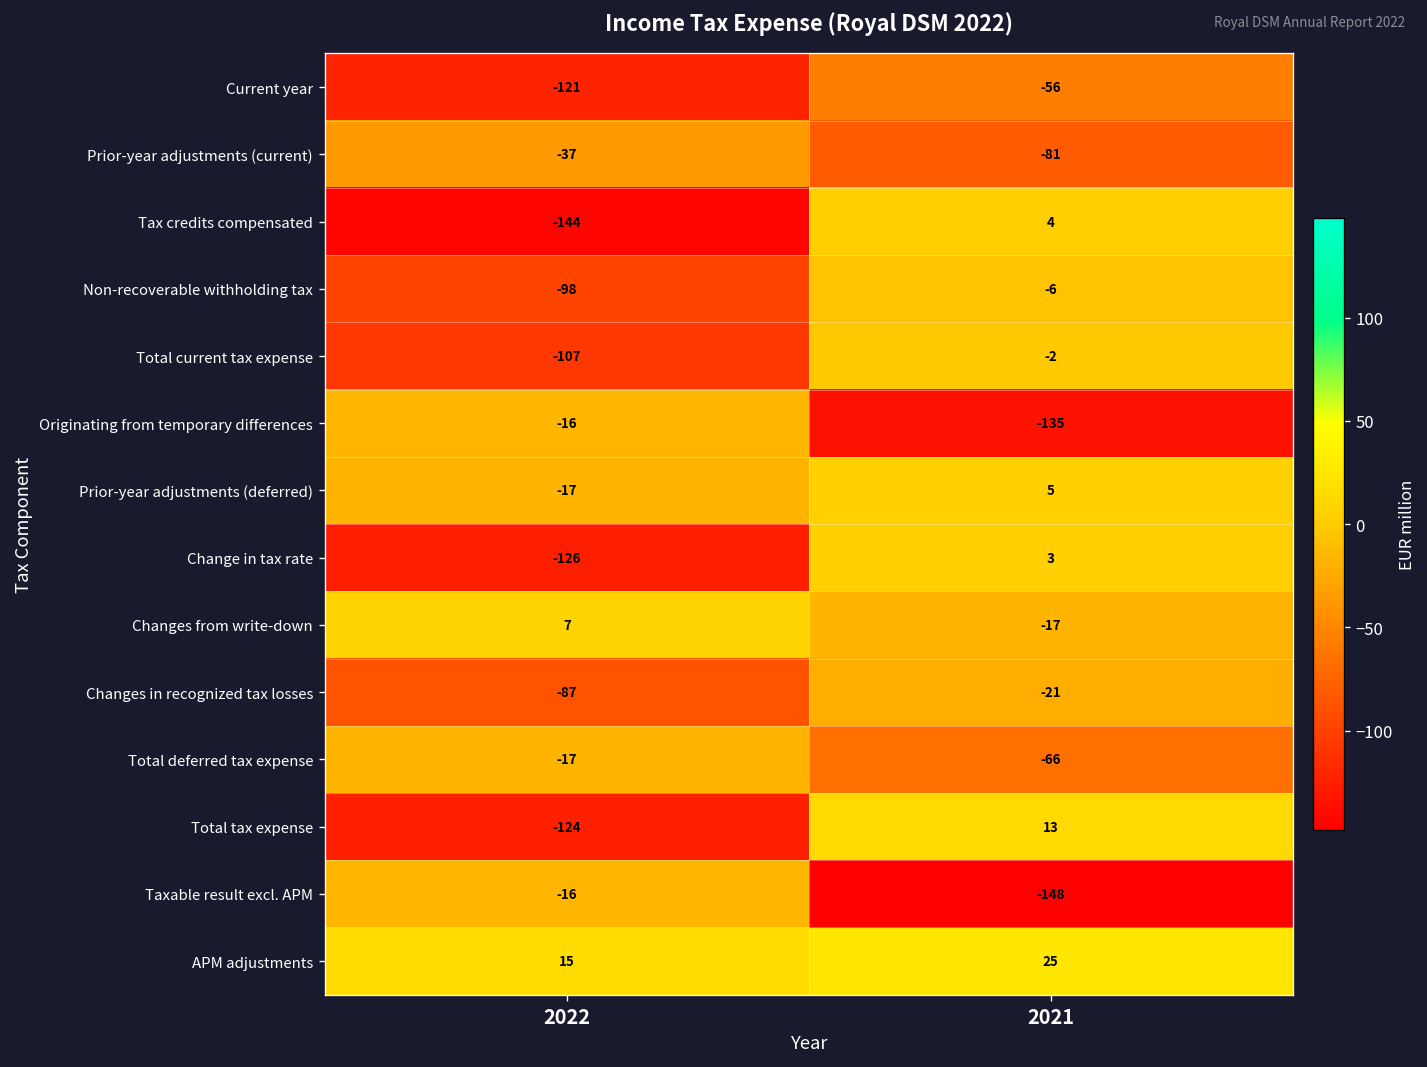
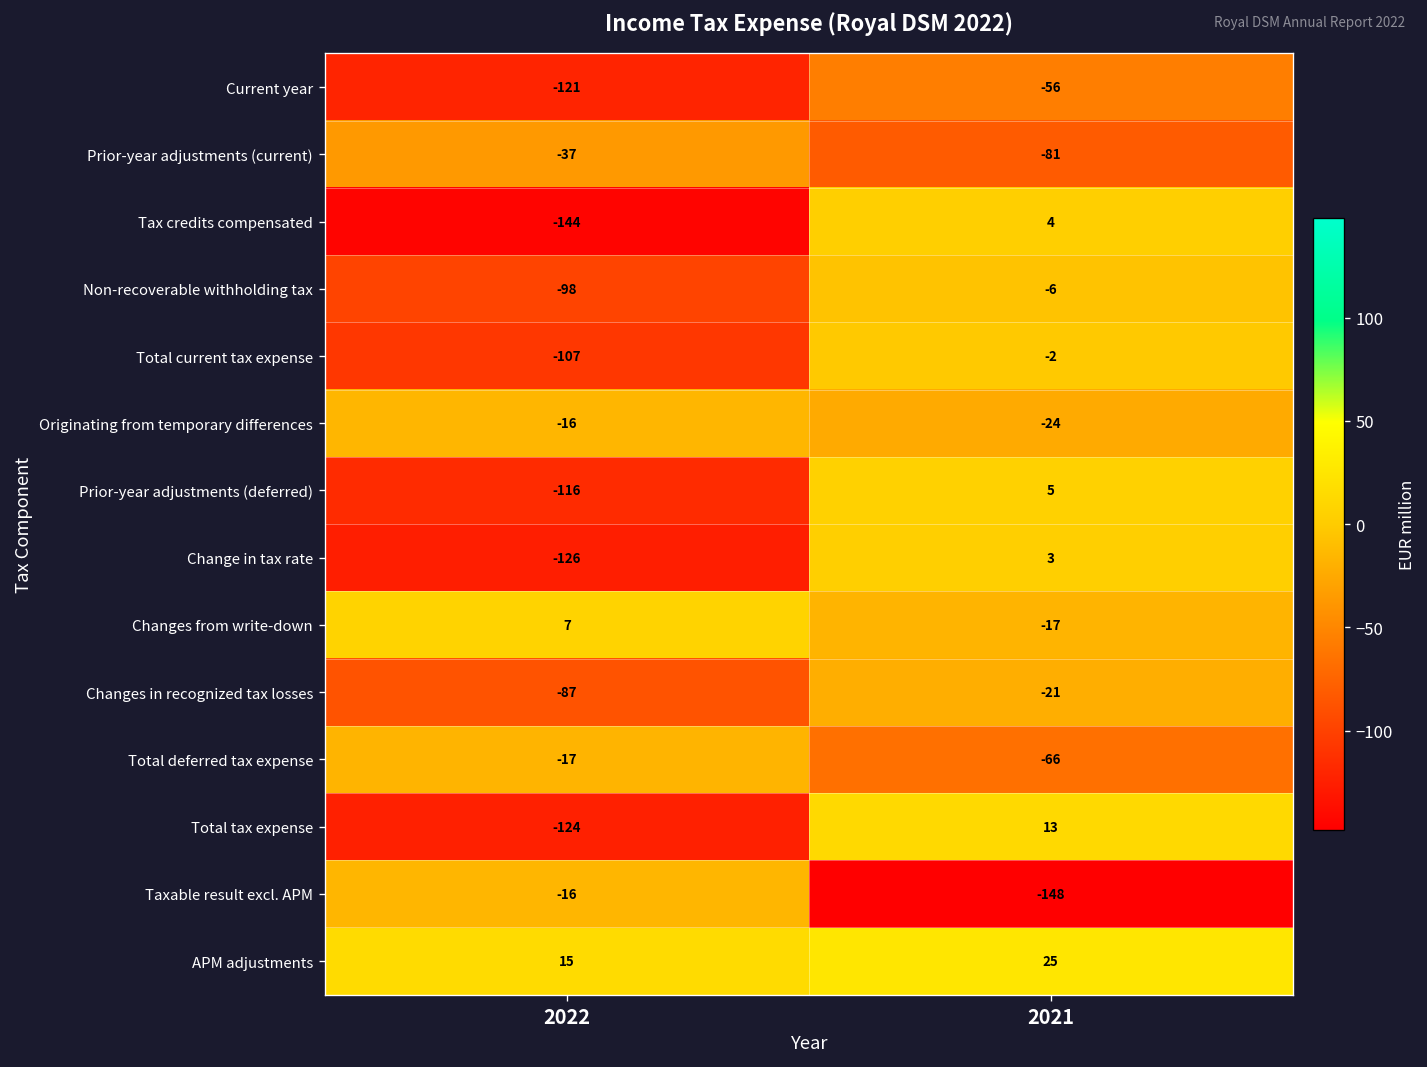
Originating from temporary differences, 2021: -135 -> -24
Prior-year adjustments (deferred), 2022: -17 -> -116
